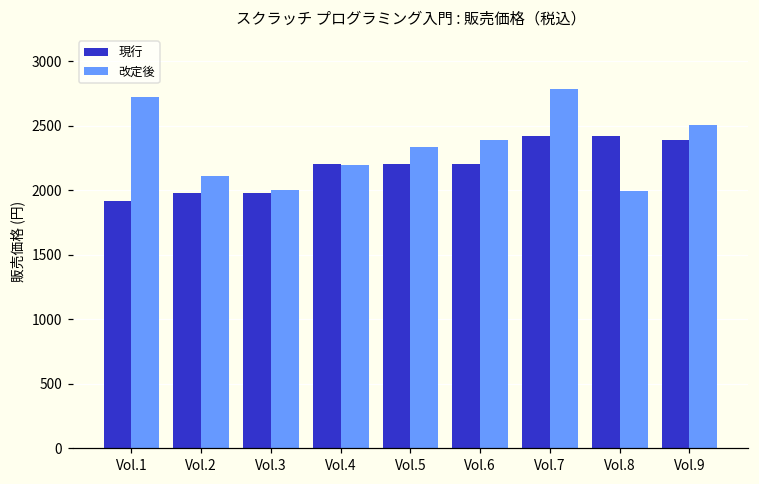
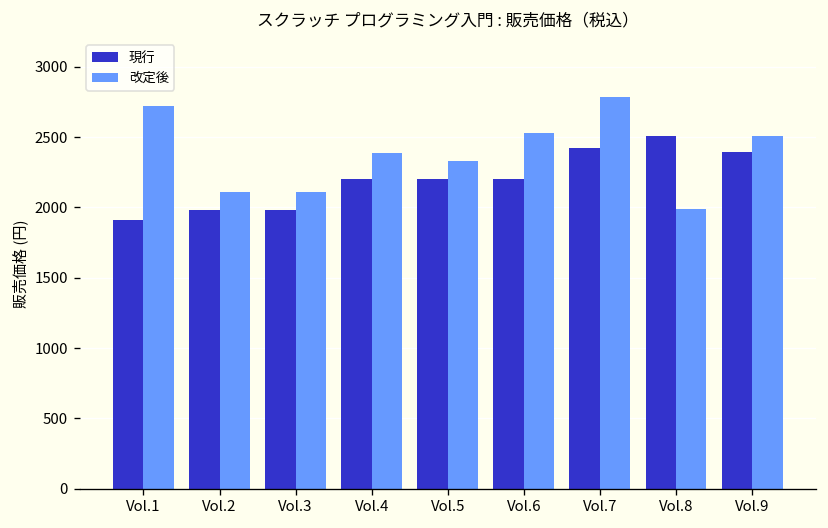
改定後, Vol.3: 2000 -> 2110
改定後, Vol.4: 2190 -> 2390
改定後, Vol.6: 2390 -> 2530
現行, Vol.8: 2420 -> 2510
